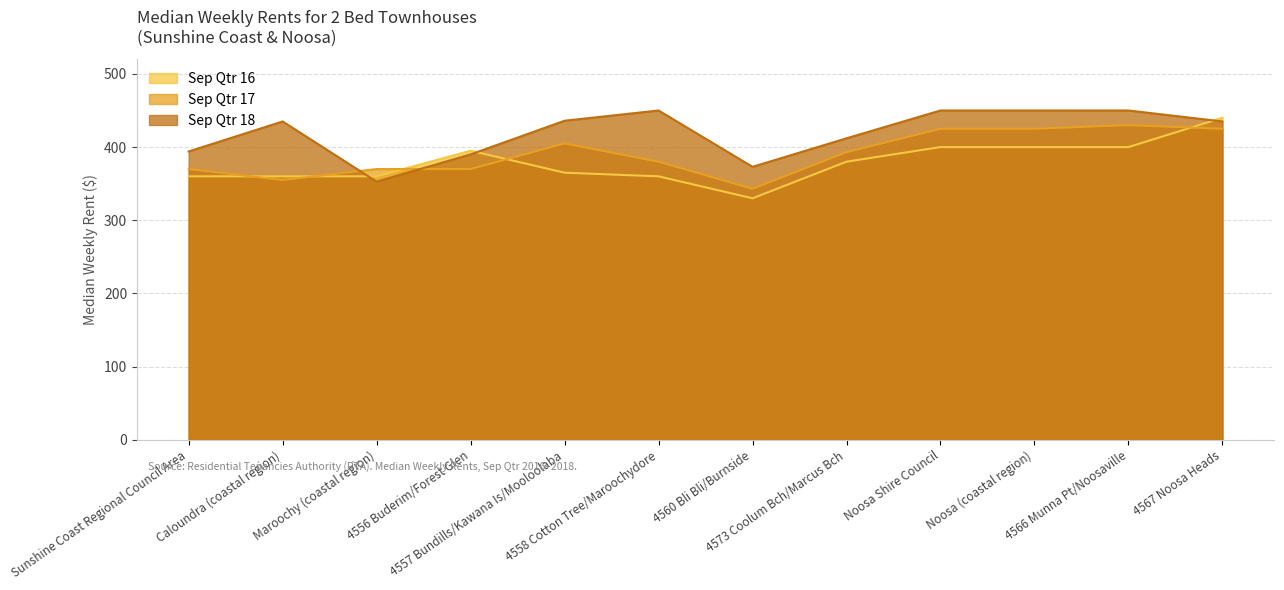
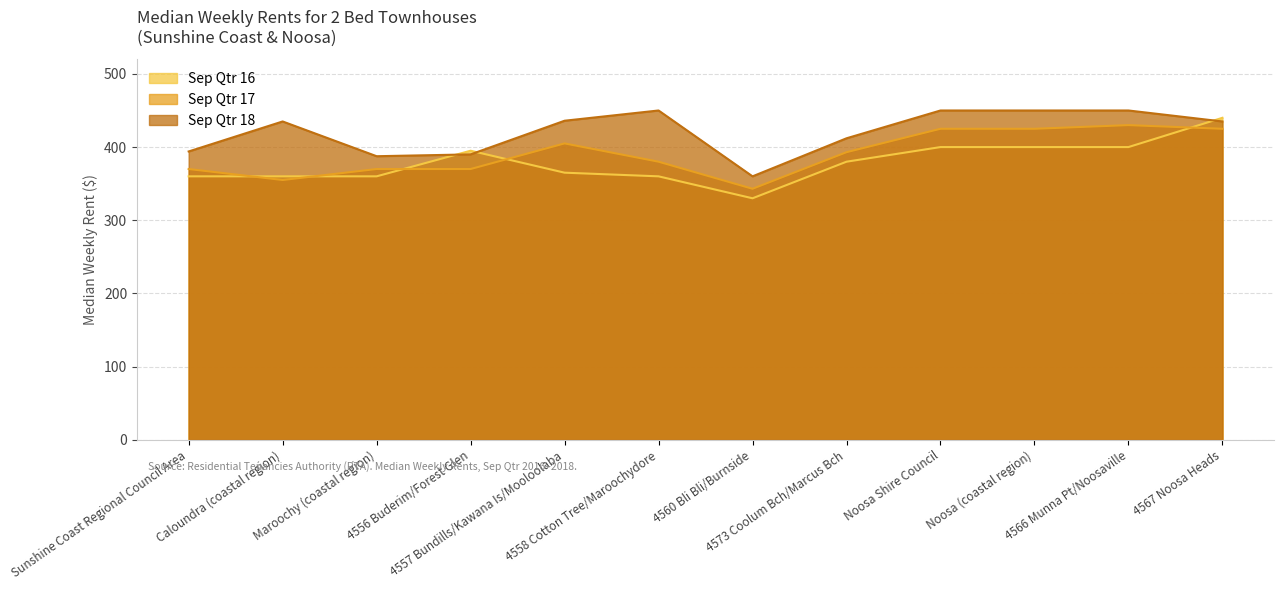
Sep Qtr 18, Maroochy (coastal region): 350 -> 390
Sep Qtr 18, 4560 Bli Bli/Burnside: 370 -> 360
